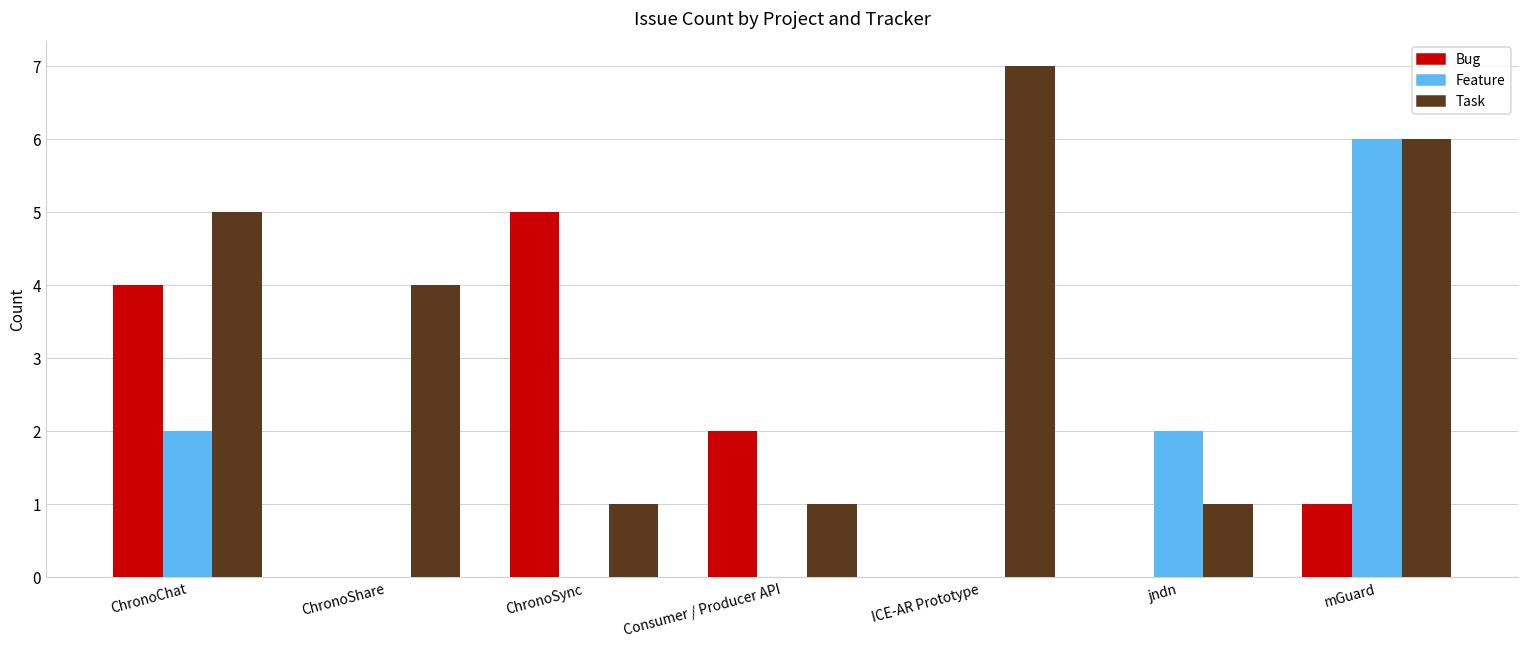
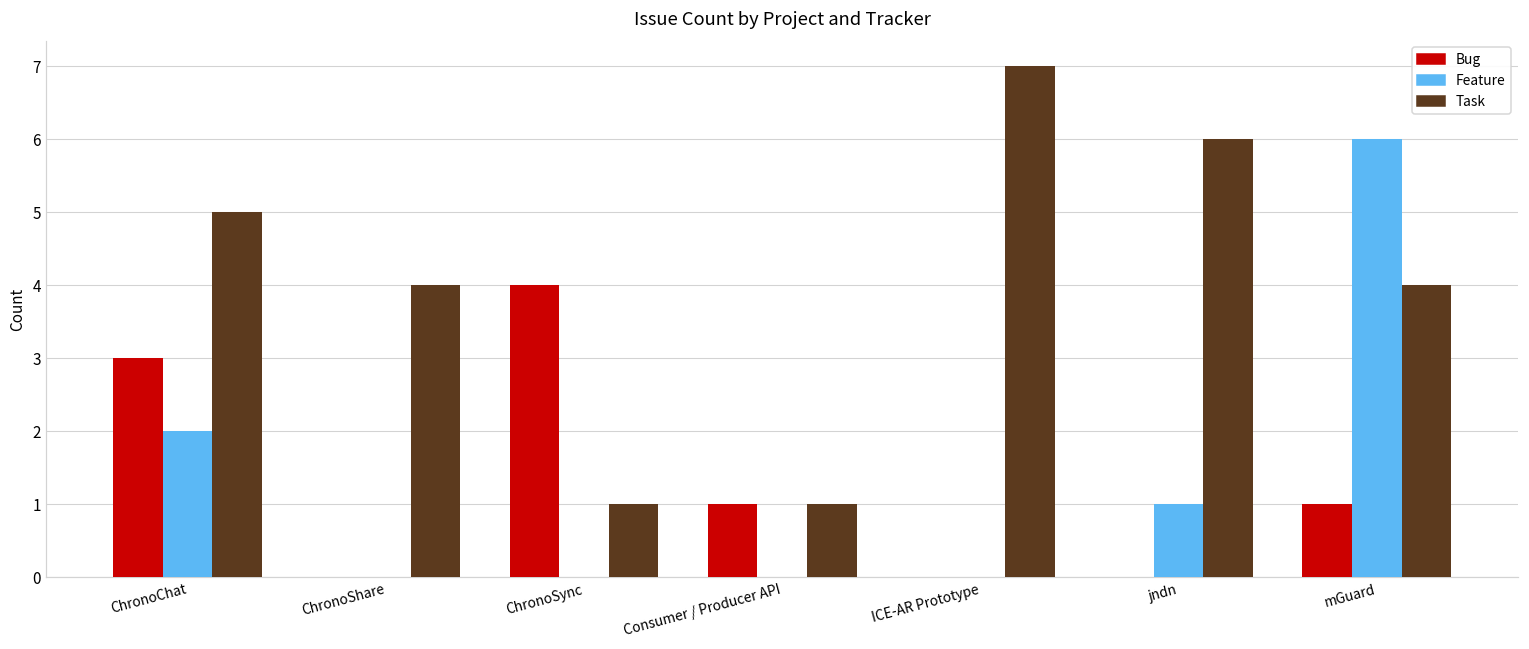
Bug, ChronoChat: 4 -> 3
Bug, ChronoSync: 5 -> 4
Bug, Consumer / Producer API: 2 -> 1
Feature, jndn: 2 -> 1
Task, jndn: 1 -> 6
Task, mGuard: 6 -> 4
